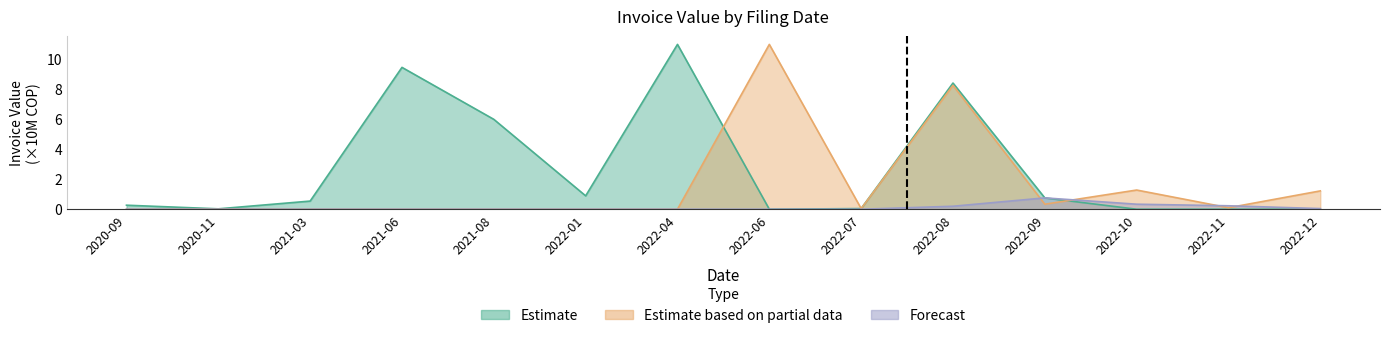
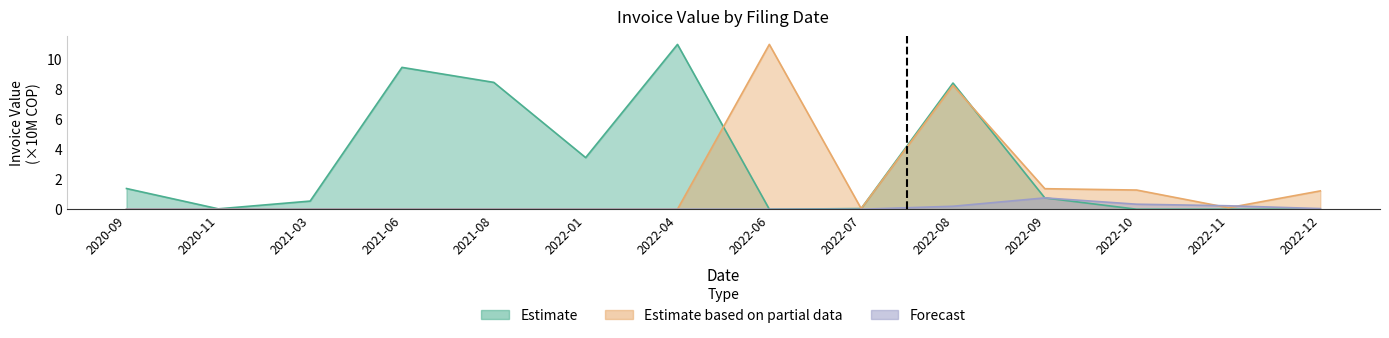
Estimate, 2020-09: 0.3 -> 1.4
Estimate, 2021-08: 6.0 -> 8.4
Estimate, 2022-01: 0.9 -> 3.4
Estimate based on partial data, 2022-09: 0.3 -> 1.4
